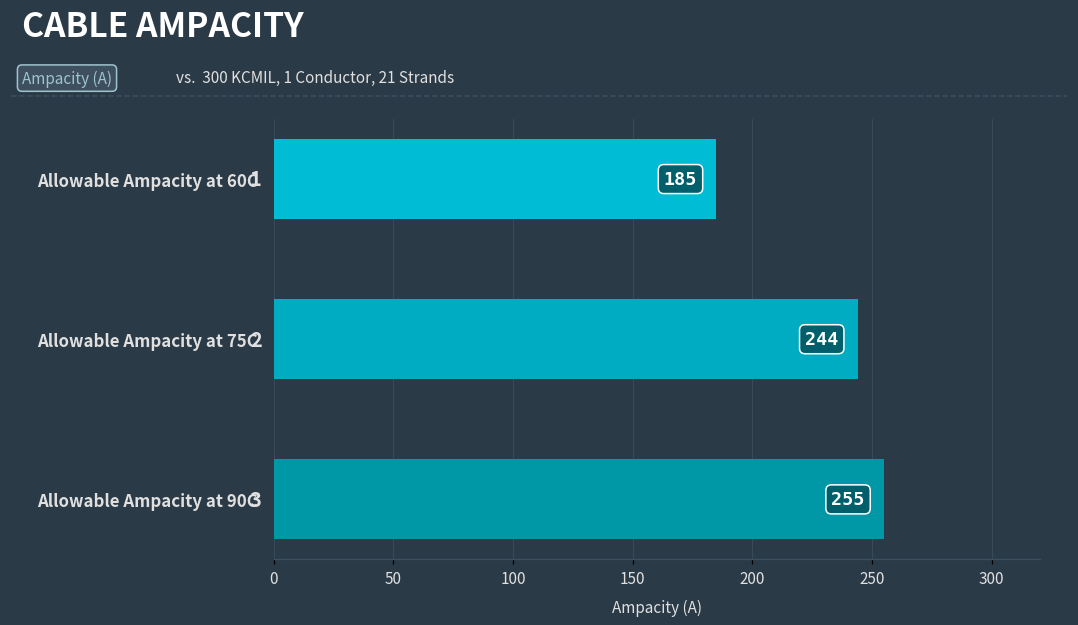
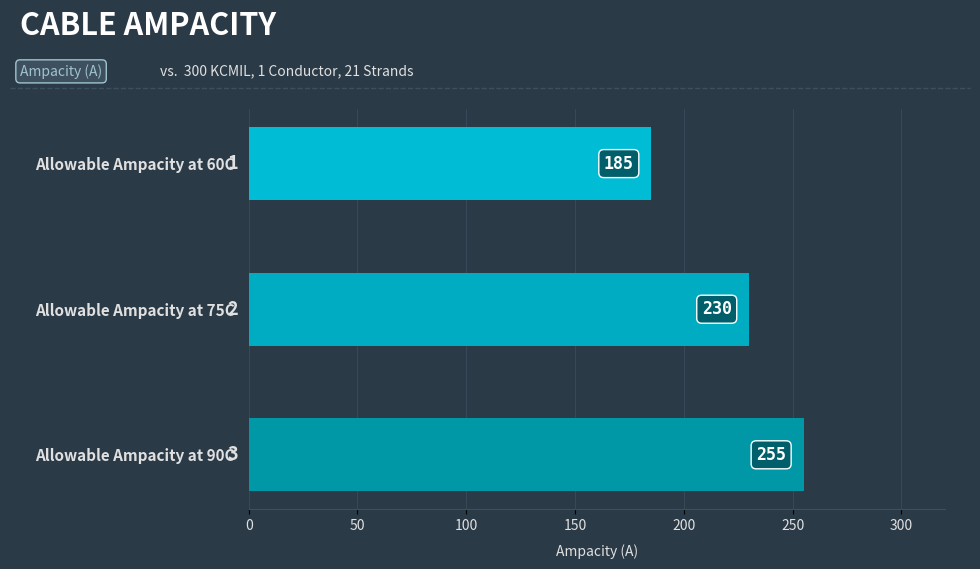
Allowable Ampacity at 75C: 244 -> 230
